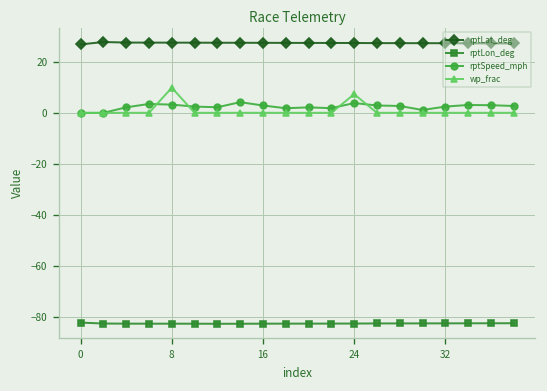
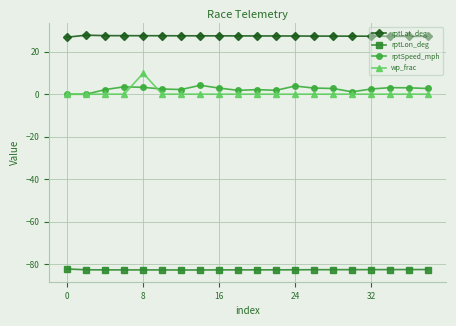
wp_frac, 24: 7 -> 0
